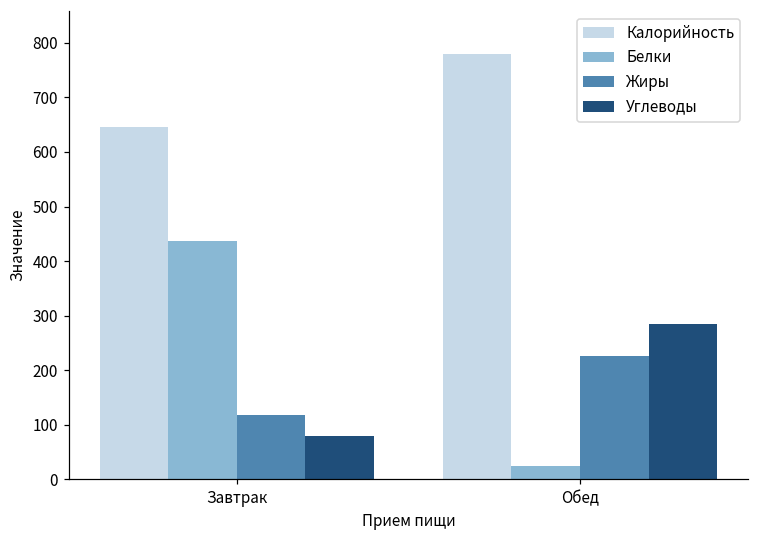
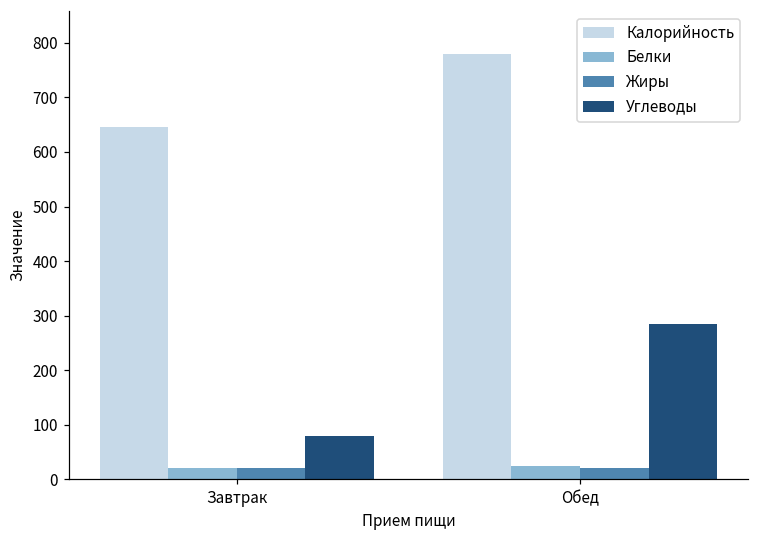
Белки, Завтрак: 440 -> 20
Жиры, Завтрак: 120 -> 20
Жиры, Обед: 230 -> 20
